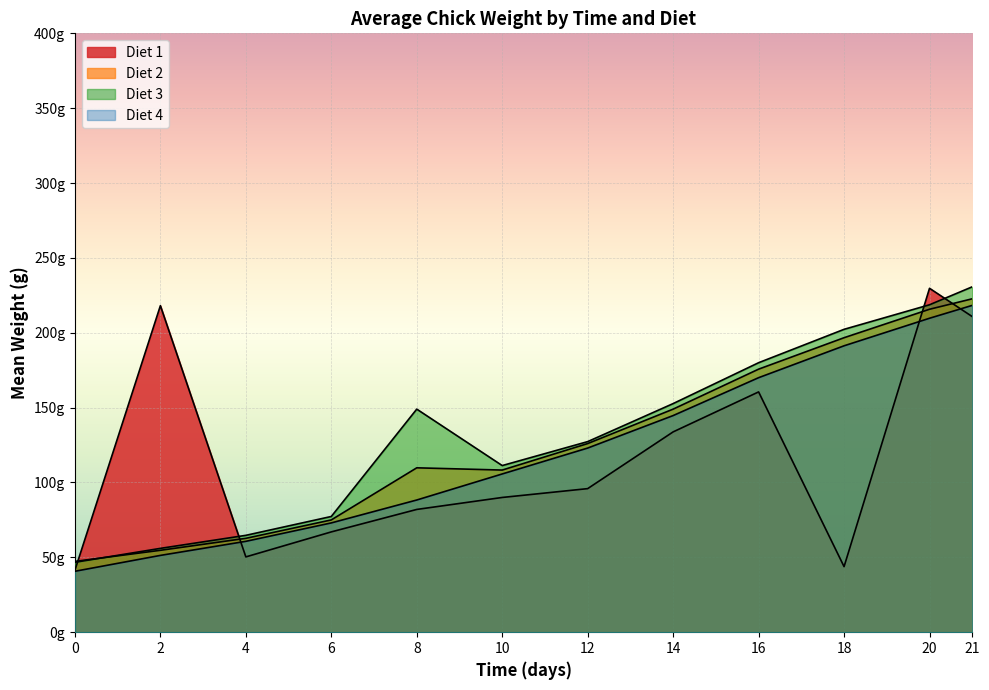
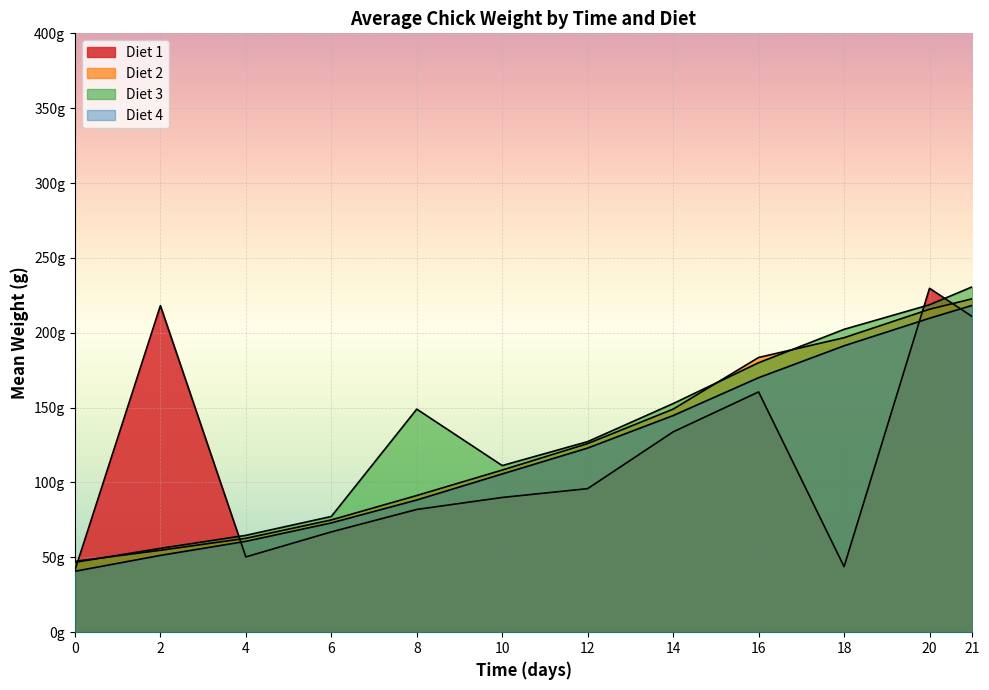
Diet 2, 8: 110g -> 91g
Diet 2, 16: 176g -> 184g
